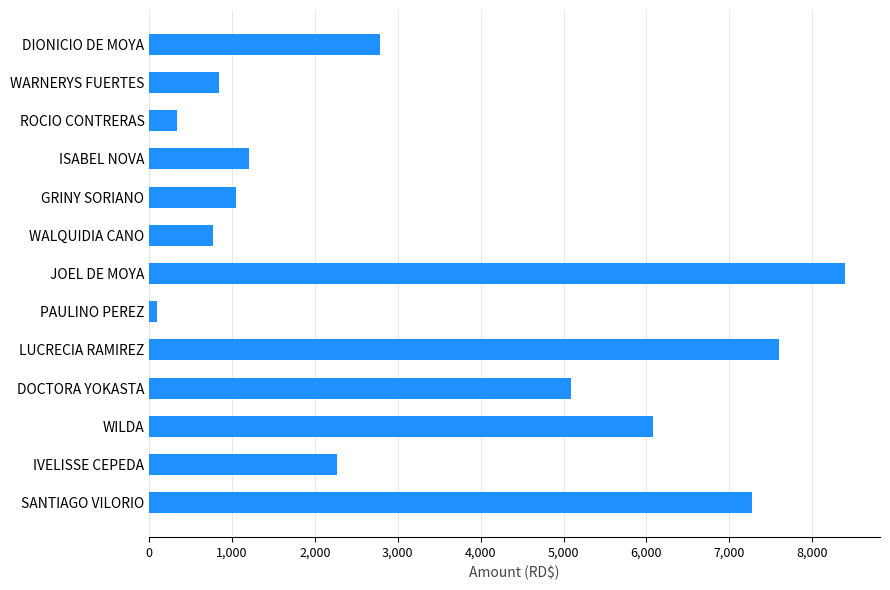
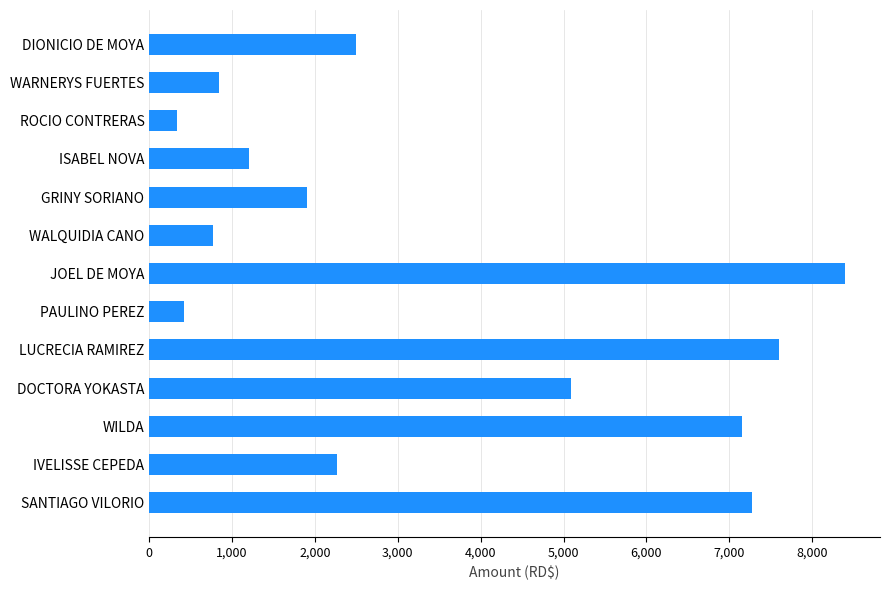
DIONICIO DE MOYA: 2,800 -> 2,500
GRINY SORIANO: 1,000 -> 1,900
PAULINO PEREZ: 100 -> 400
WILDA: 6,100 -> 7,200
